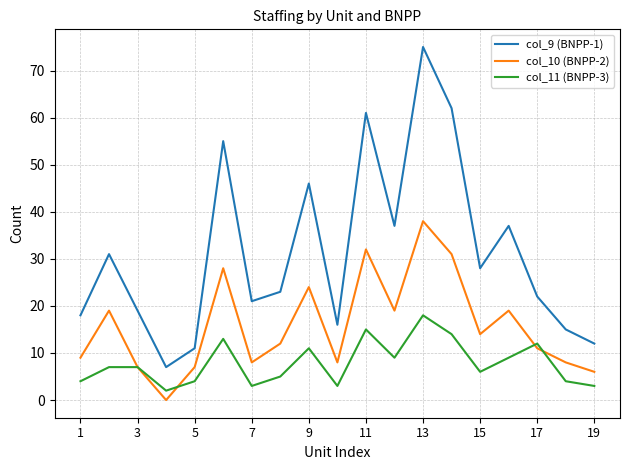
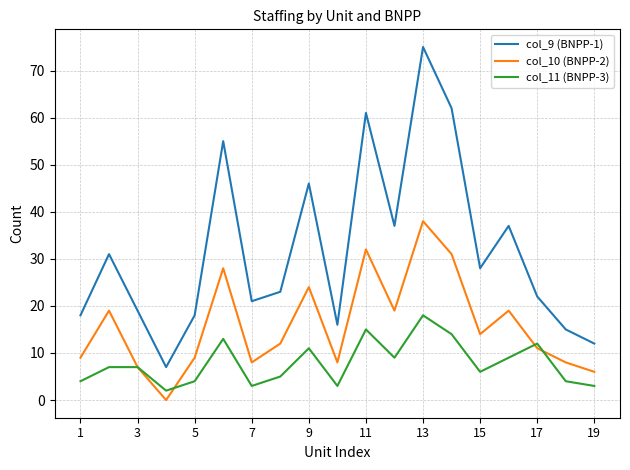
col_9 (BNPP-1), 5: 11 -> 18
col_10 (BNPP-2), 5: 7 -> 9
